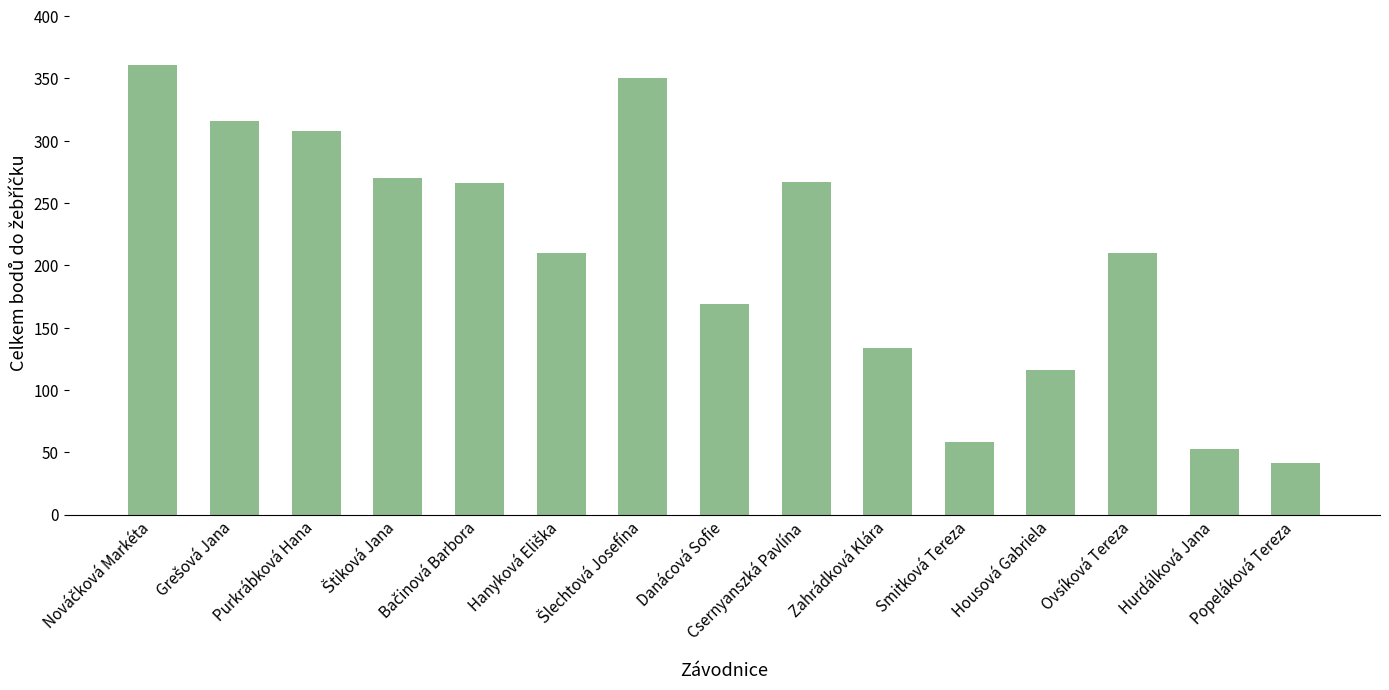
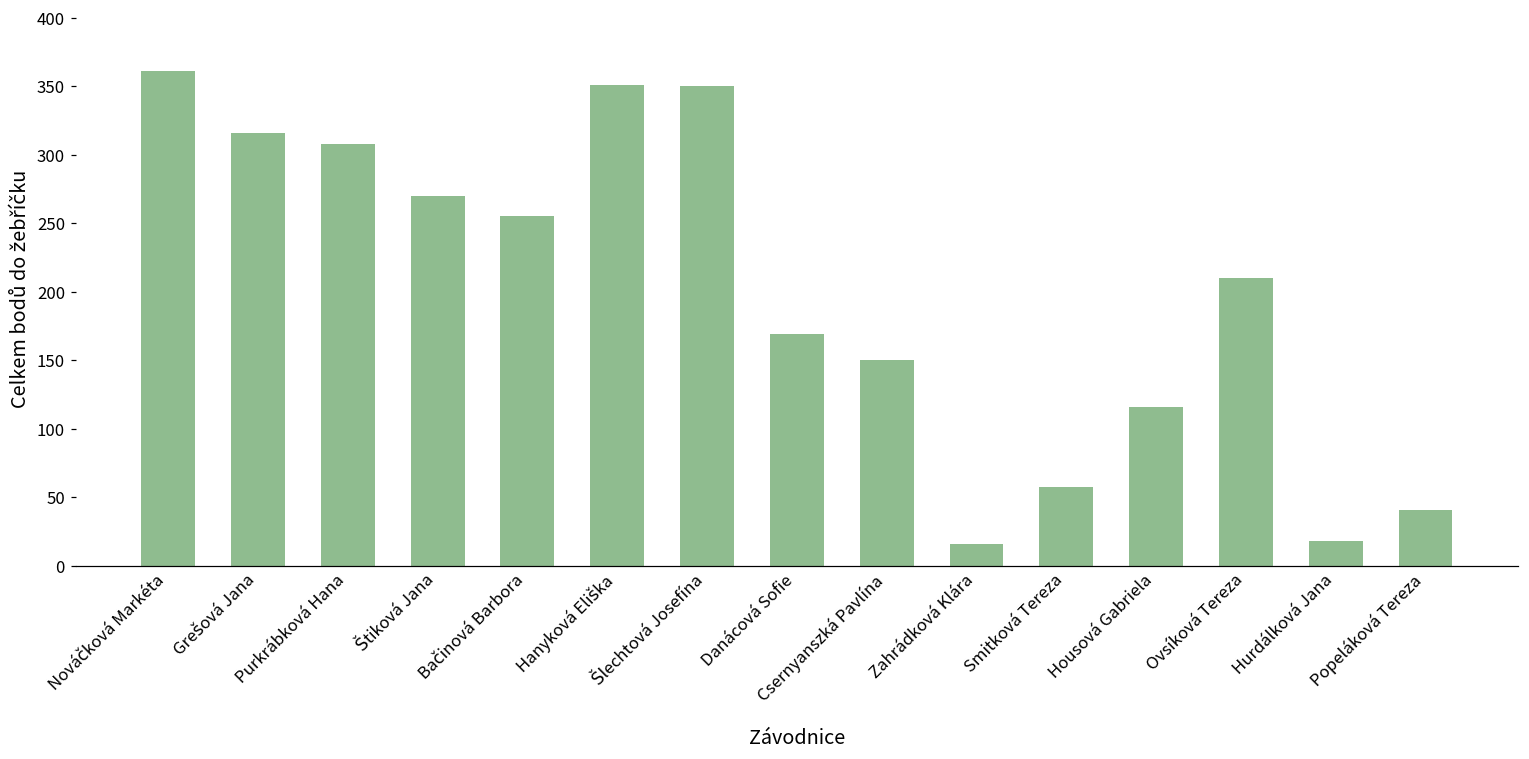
Bačinová Barbora: 266 -> 255
Hanyková Eliška: 210 -> 351
Csernyanszká Pavlína: 267 -> 150
Zahrádková Klára: 134 -> 16
Hurdálková Jana: 53 -> 18
